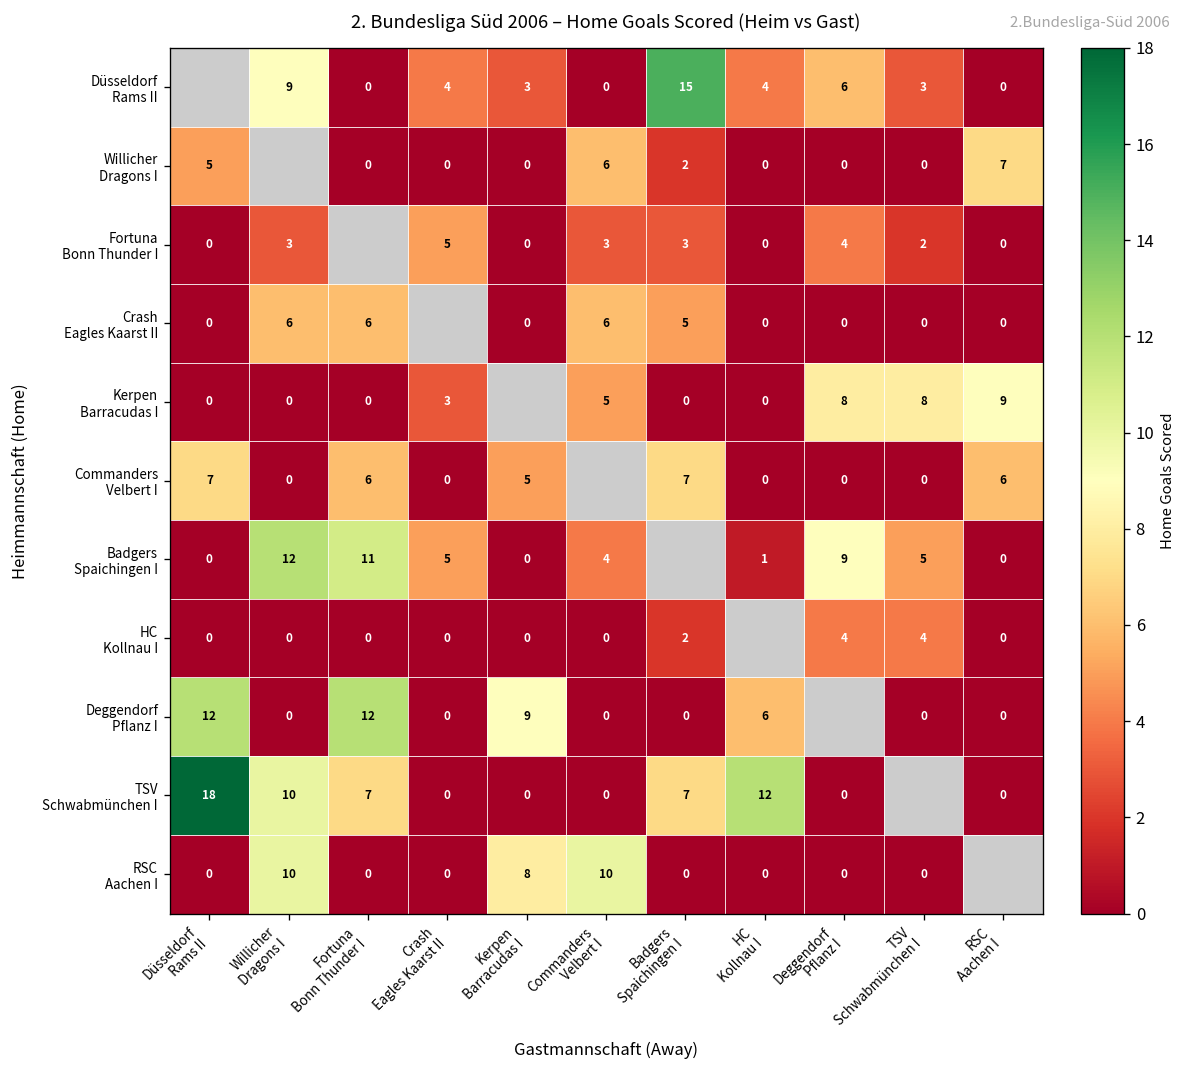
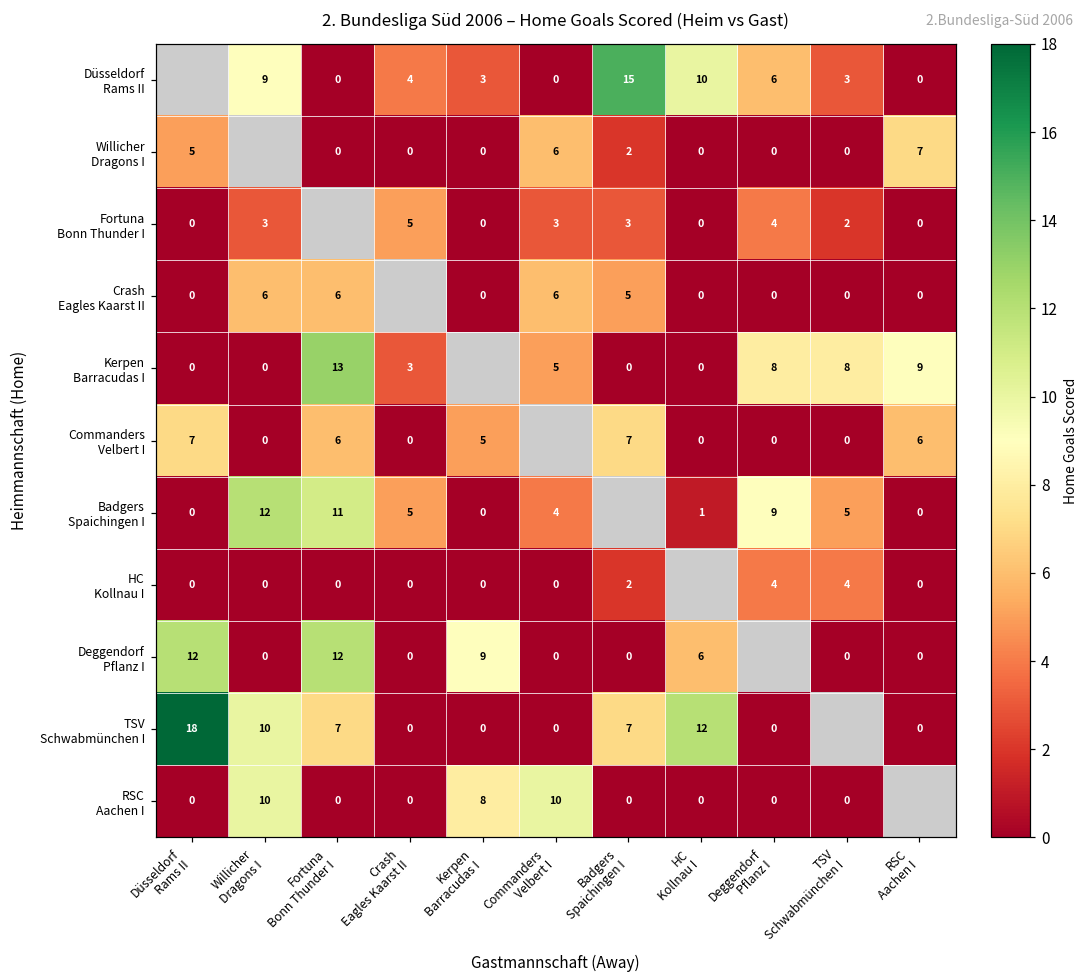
Düsseldorf Rams II, HC Kollnau I: 4 -> 10
Kerpen Barracudas I, Fortuna Bonn Thunder I: 0 -> 13
